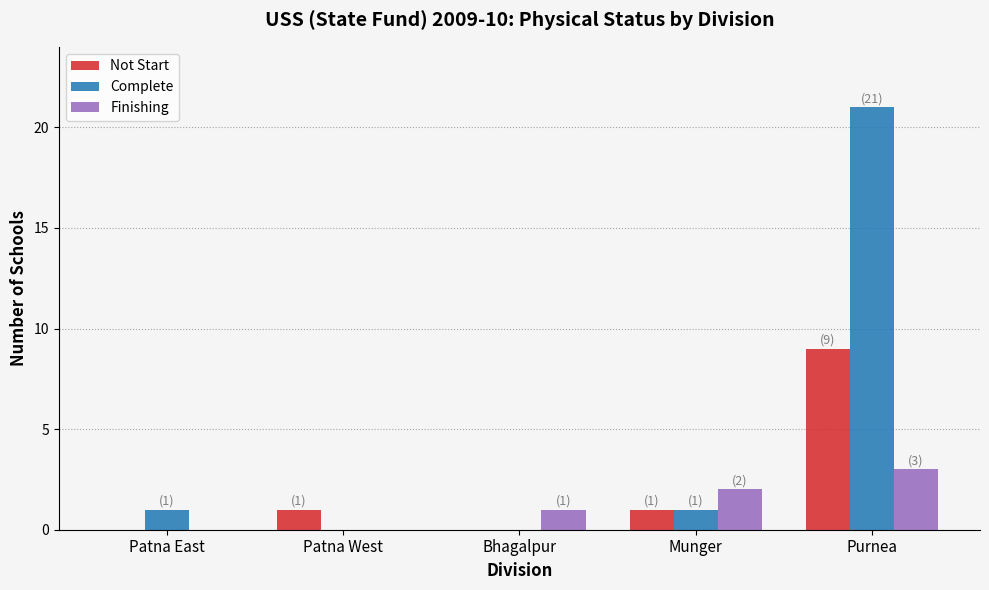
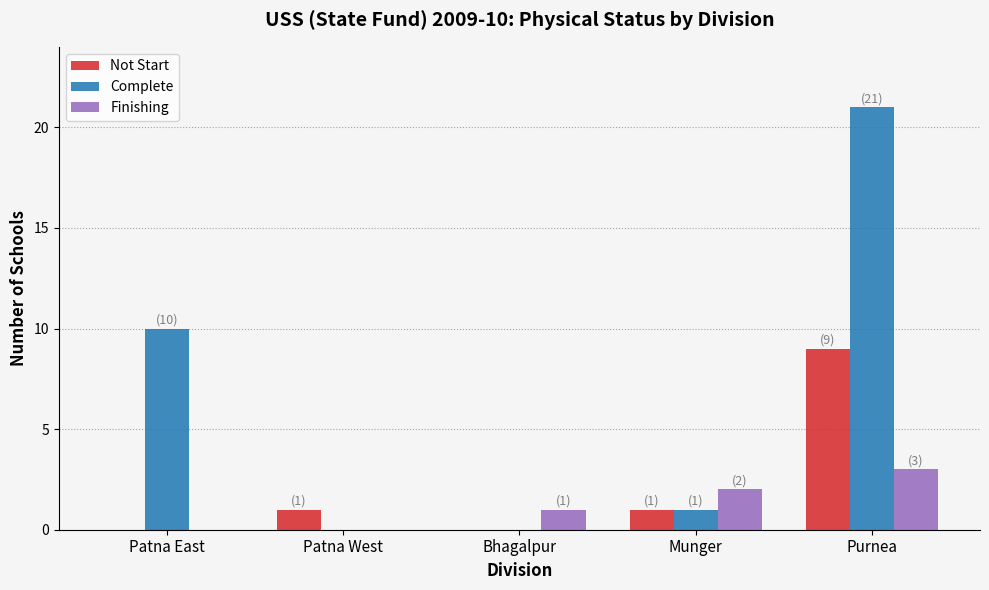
Complete, Patna East: (1) -> (10)
